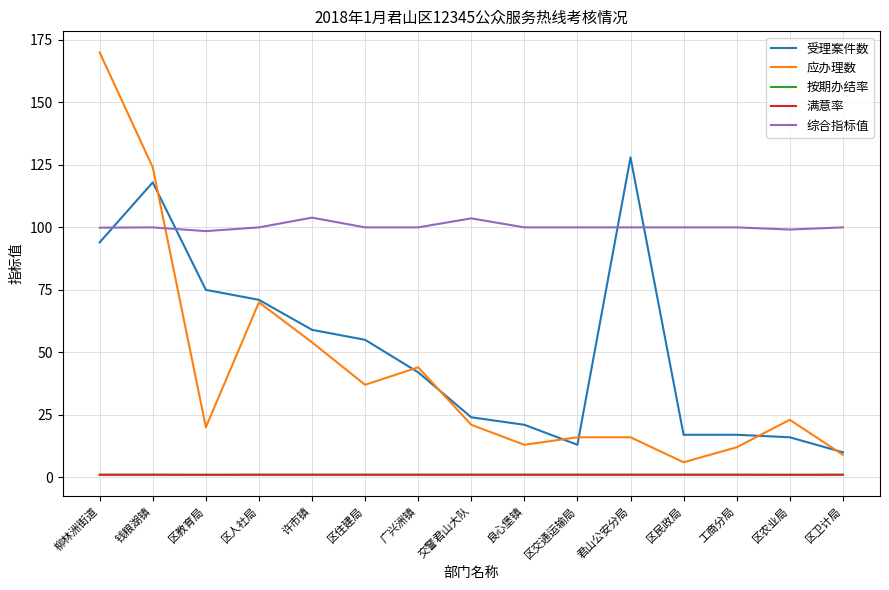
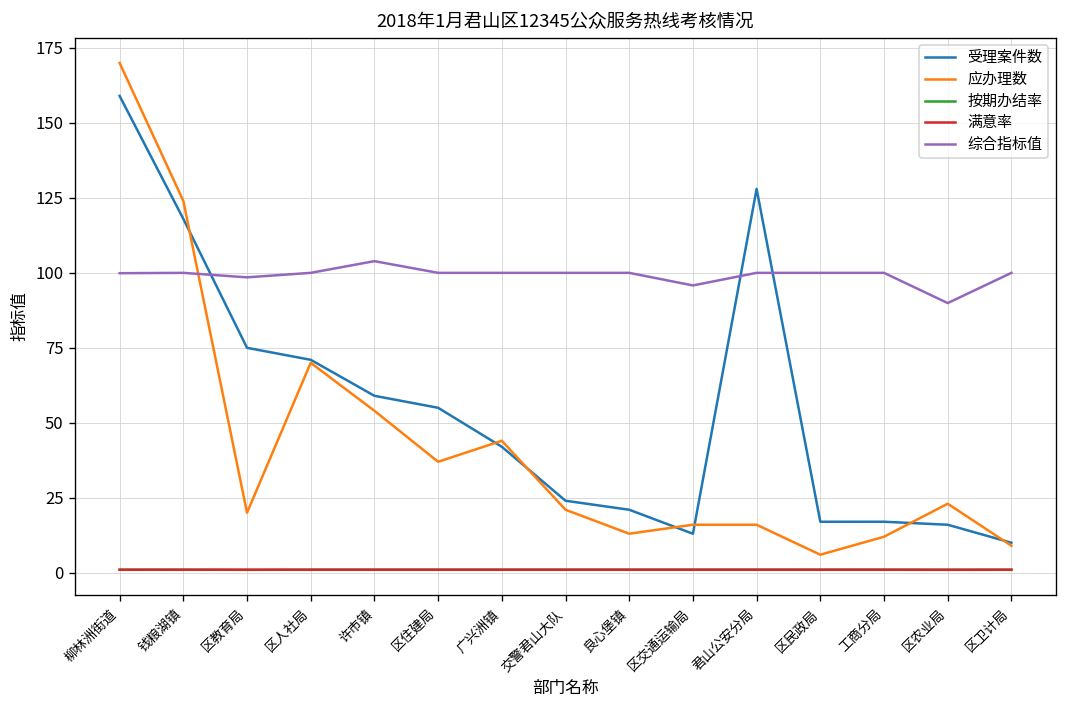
受理案件数, 柳林洲街道: 94 -> 159
综合指标值, 交警君山大队: 104 -> 100
综合指标值, 区交通运输局: 100 -> 96
综合指标值, 区农业局: 99 -> 90
